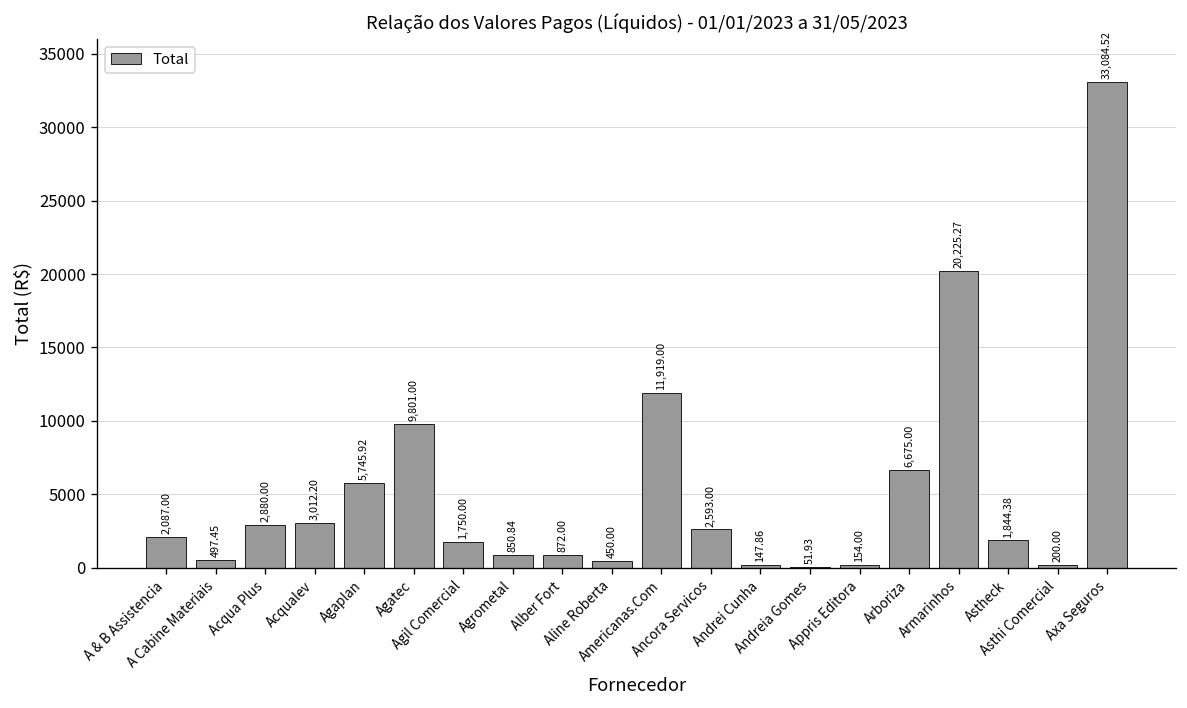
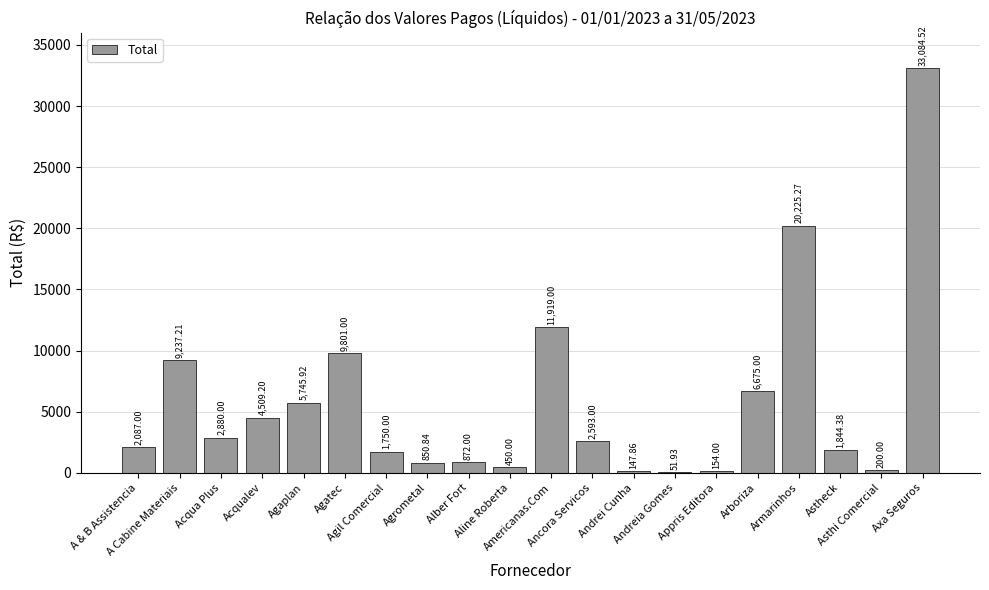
A Cabine Materiais: 497.45 -> 9,237.21
Acqualev: 3,012.20 -> 4,509.20
